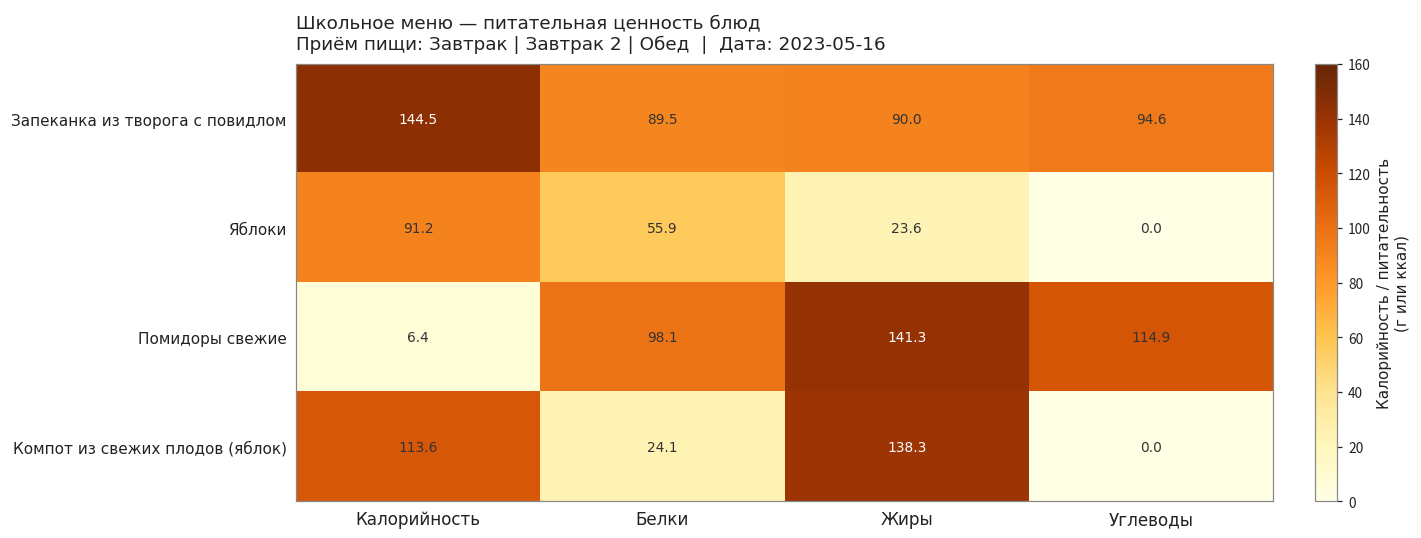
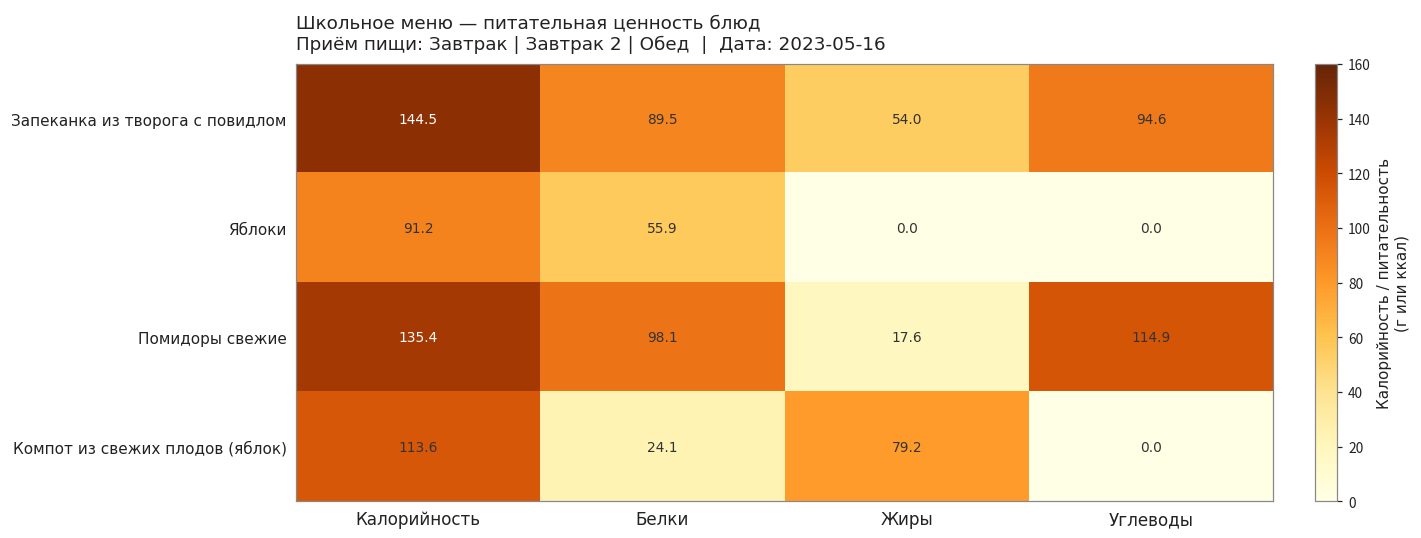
Запеканка из творога с повидлом, Жиры: 90.0 -> 54.0
Яблоки, Жиры: 23.6 -> 0.0
Помидоры свежие, Калорийность: 6.4 -> 135.4
Помидоры свежие, Жиры: 141.3 -> 17.6
Компот из свежих плодов (яблок), Жиры: 138.3 -> 79.2
